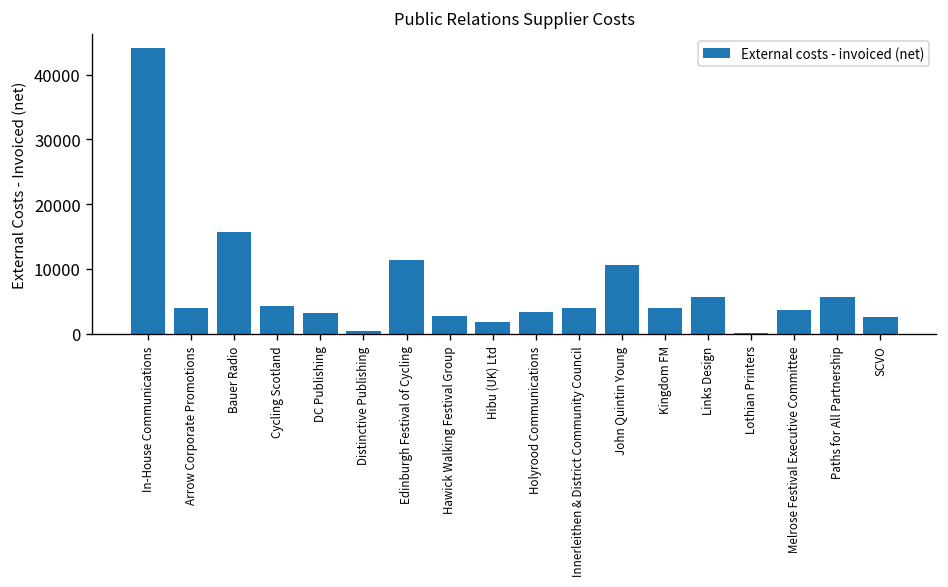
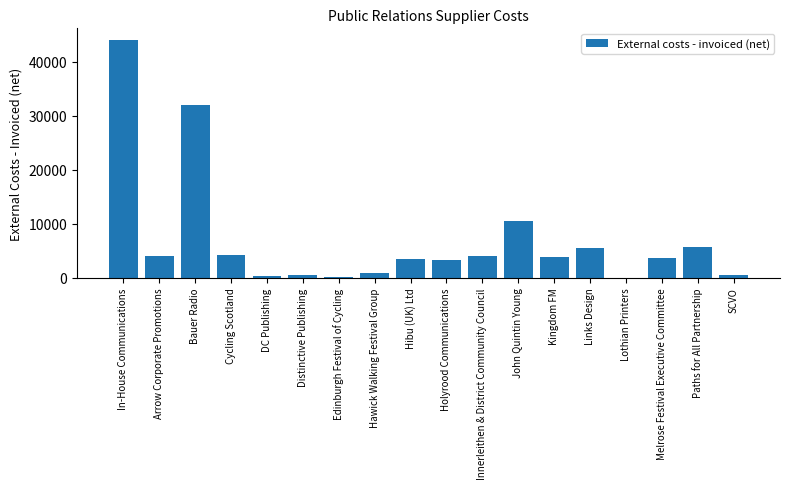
Bauer Radio: 16000 -> 32000
DC Publishing: 3000 -> 0
Edinburgh Festival of Cycling: 11000 -> 0
Hawick Walking Festival Group: 3000 -> 1000
Hibu (UK) Ltd: 2000 -> 4000
SCVO: 3000 -> 0
